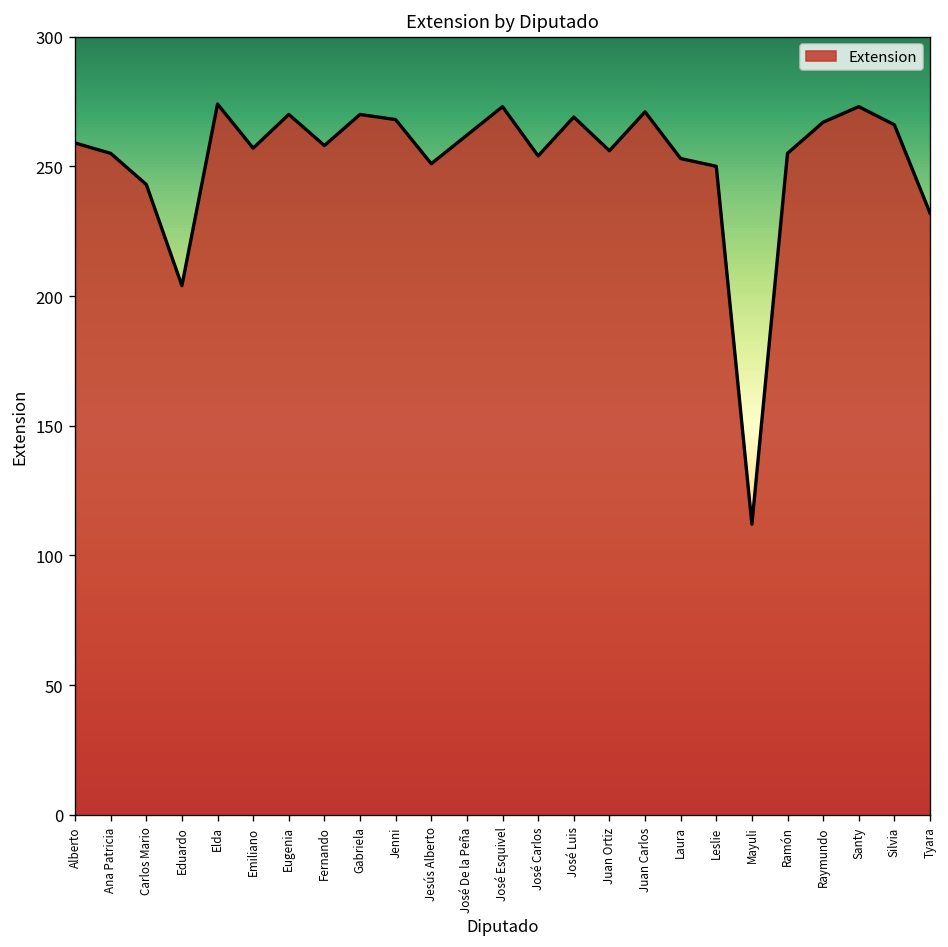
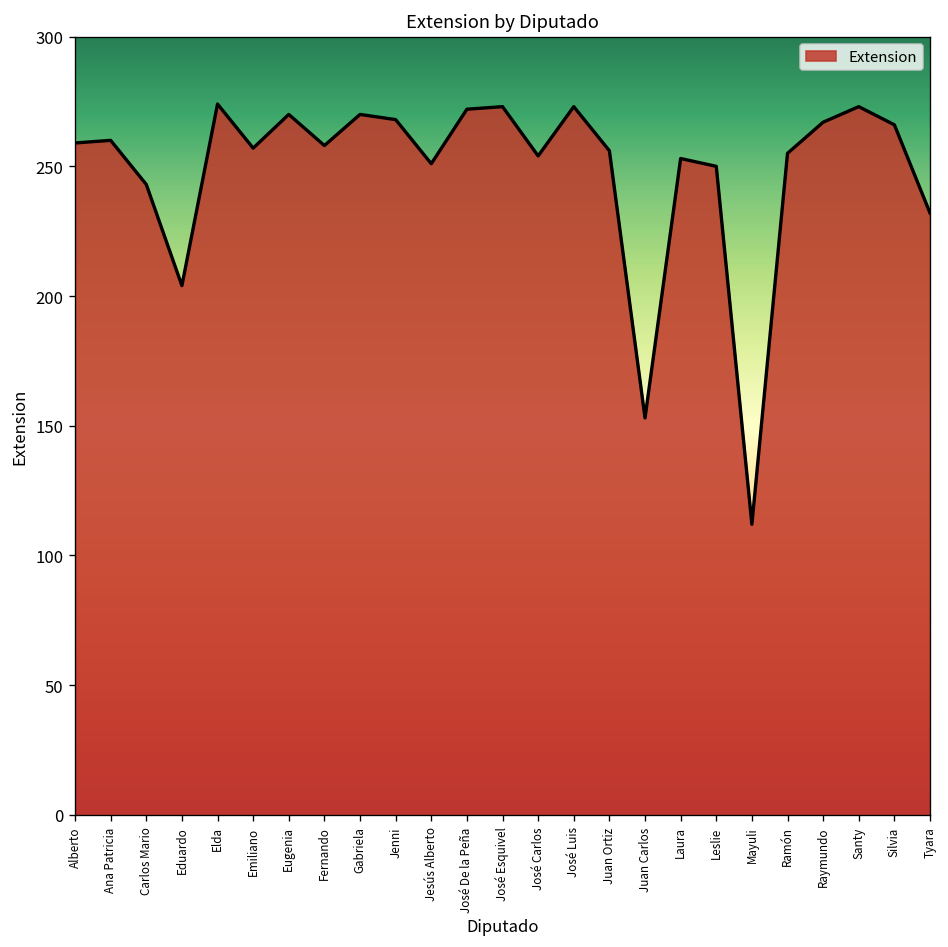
Ana Patricia: 255 -> 260
José De la Peña: 262 -> 272
José Luis: 269 -> 273
Juan Carlos: 271 -> 153
